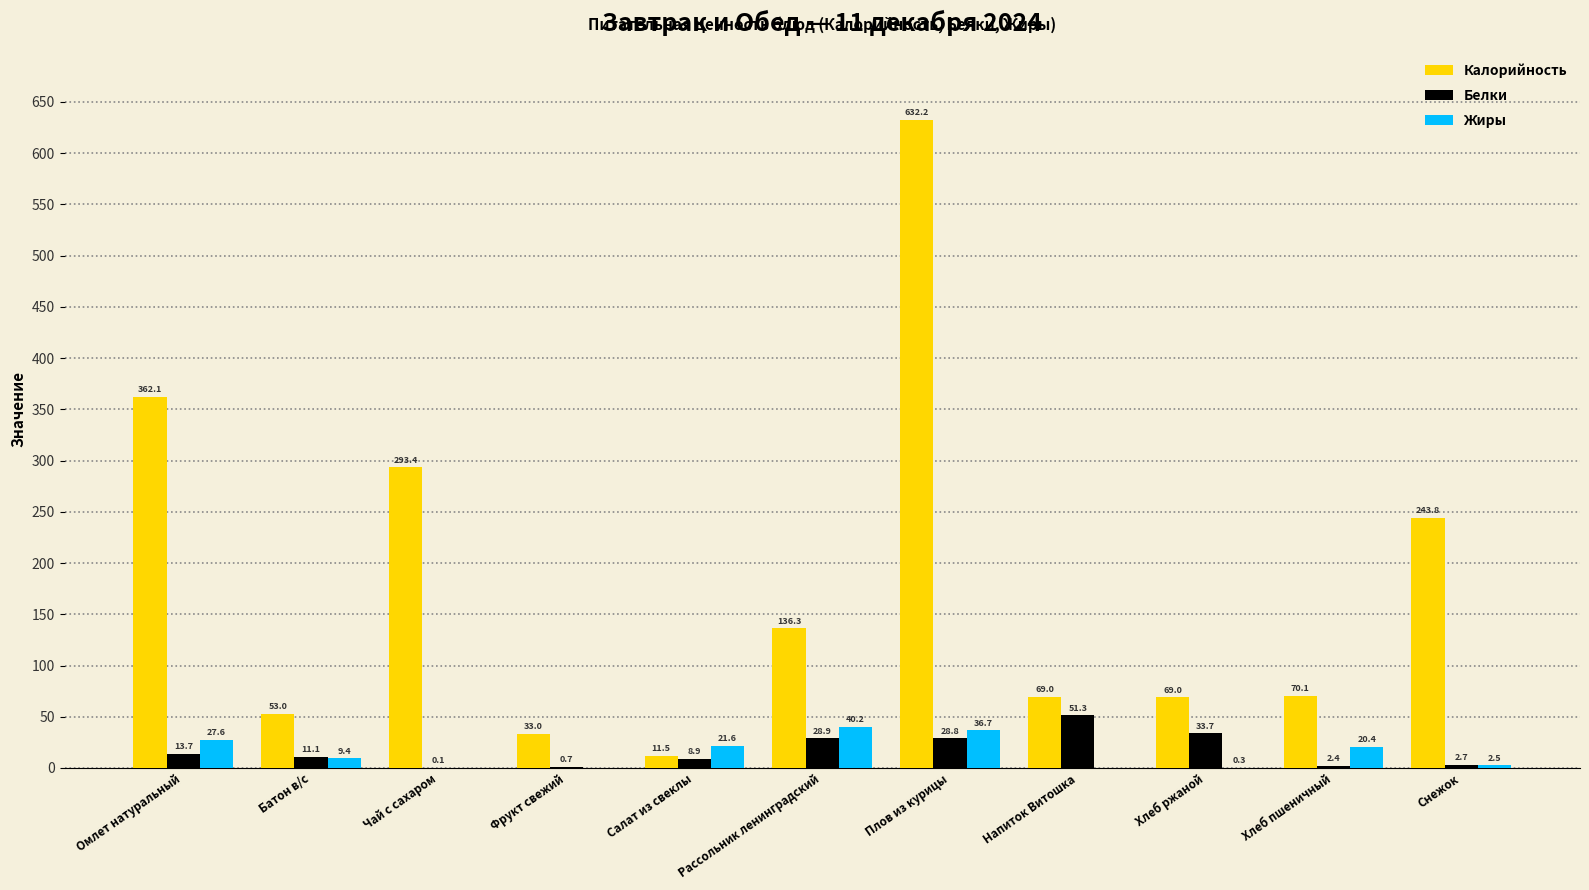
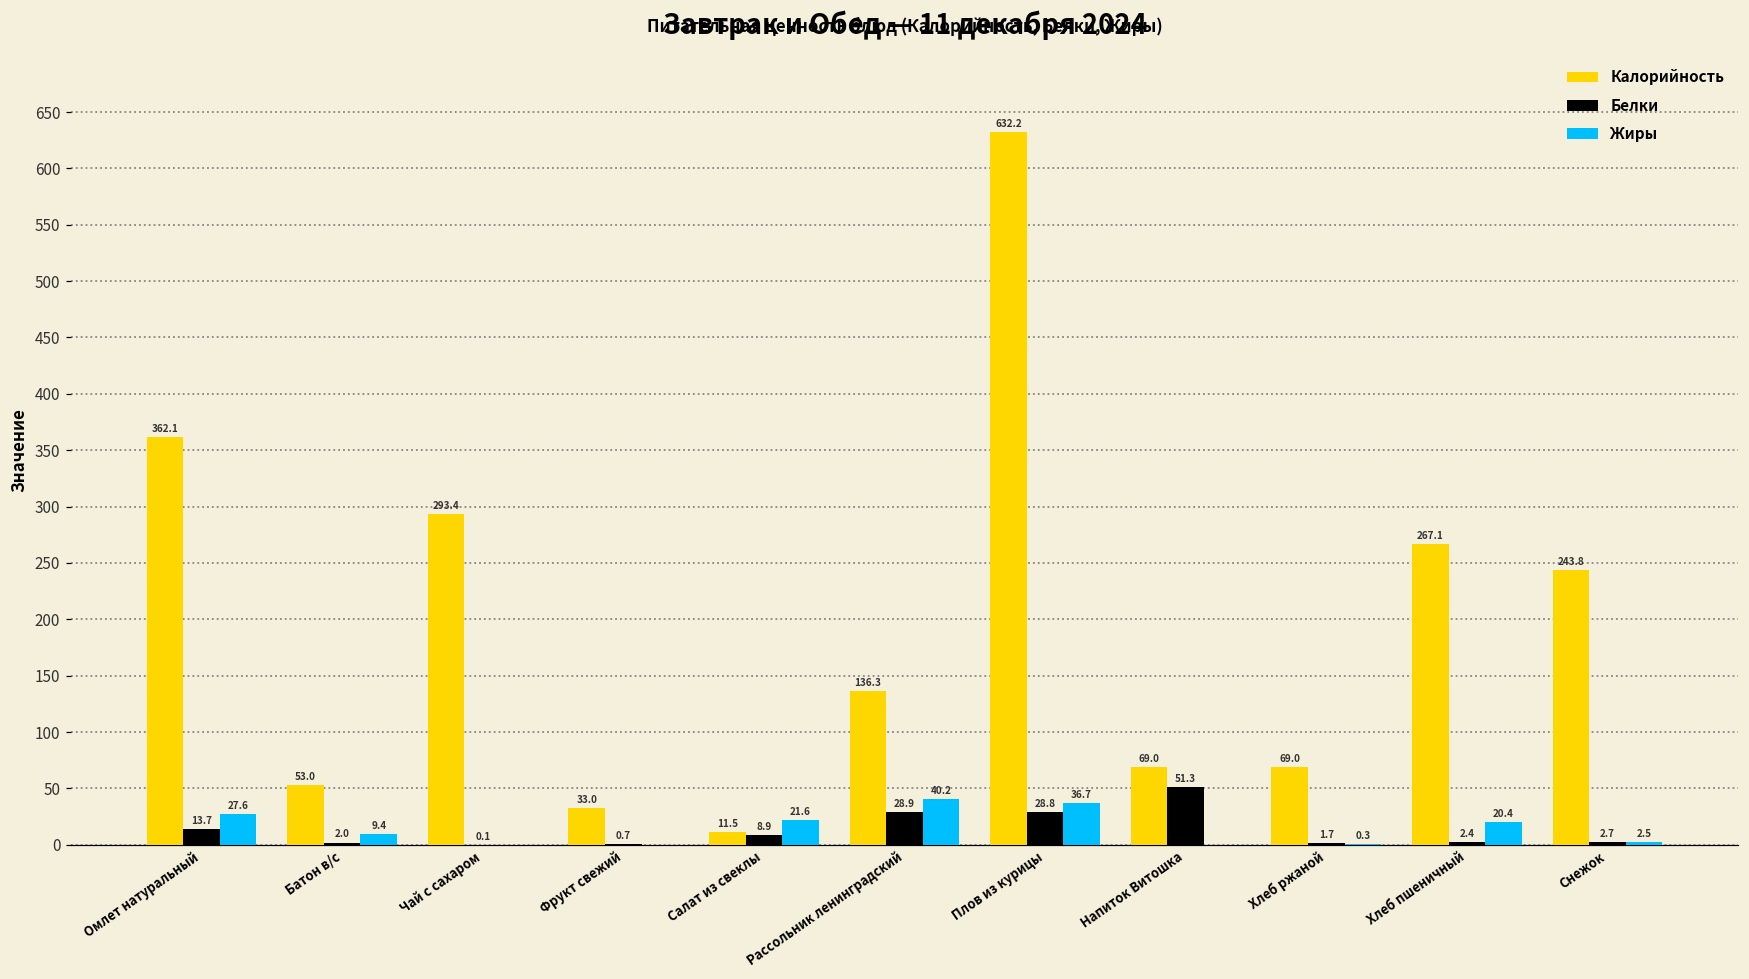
Белки, Батон в/с: 11.1 -> 2.0
Белки, Хлеб ржаной: 33.7 -> 1.7
Калорийность, Хлеб пшеничный: 70.1 -> 267.1
